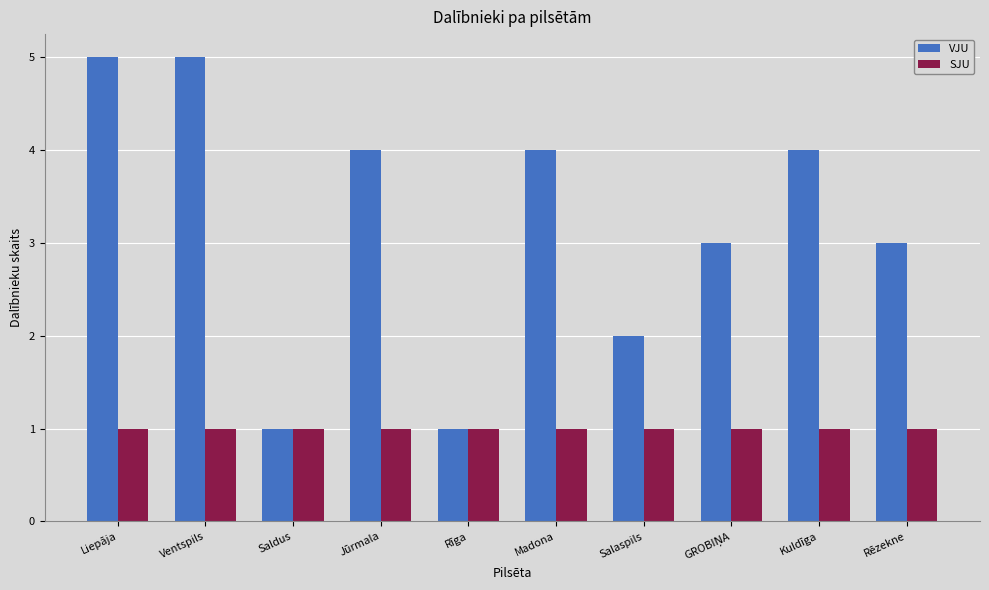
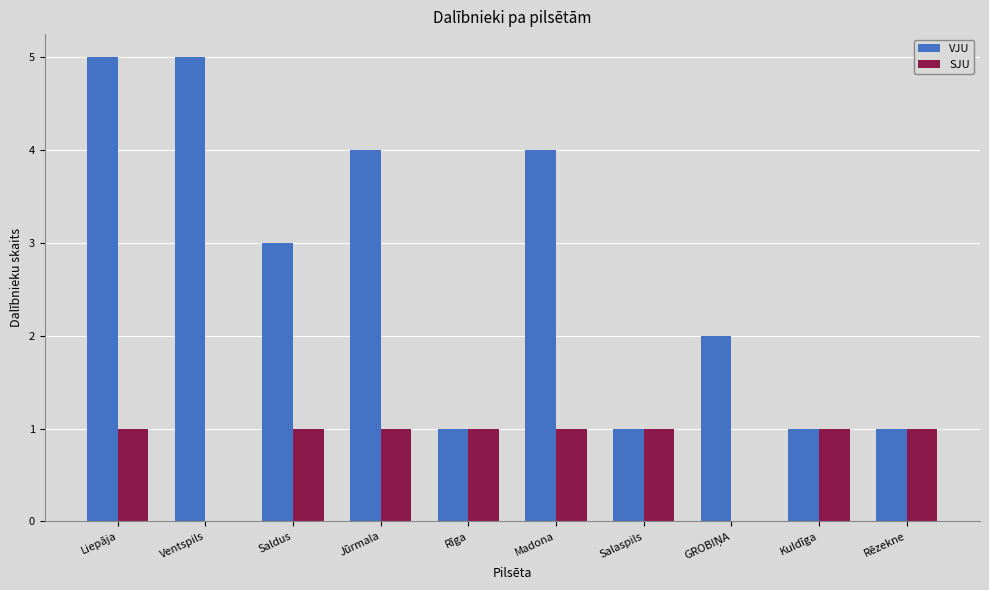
SJU, Ventspils: 1 -> 0
VJU, Saldus: 1 -> 3
VJU, Salaspils: 2 -> 1
VJU, GROBIŅA: 3 -> 2
SJU, GROBIŅA: 1 -> 0
VJU, Kuldīga: 4 -> 1
VJU, Rēzekne: 3 -> 1
